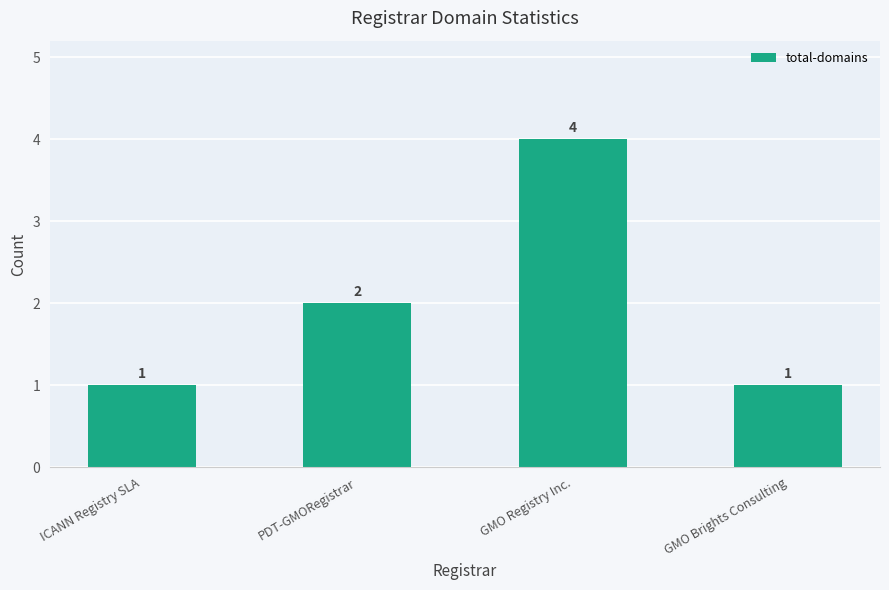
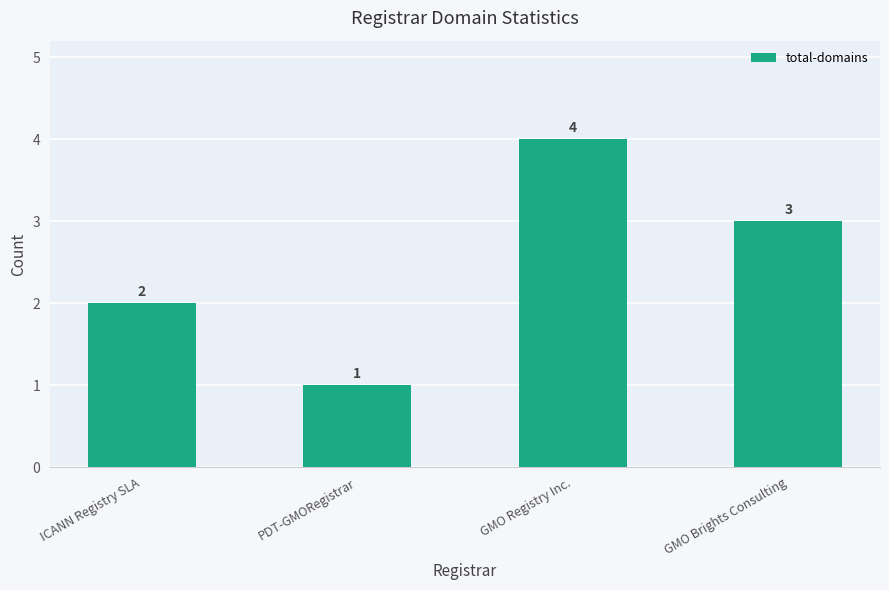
ICANN Registry SLA: 1 -> 2
PDT-GMORegistrar: 2 -> 1
GMO Brights Consulting: 1 -> 3
